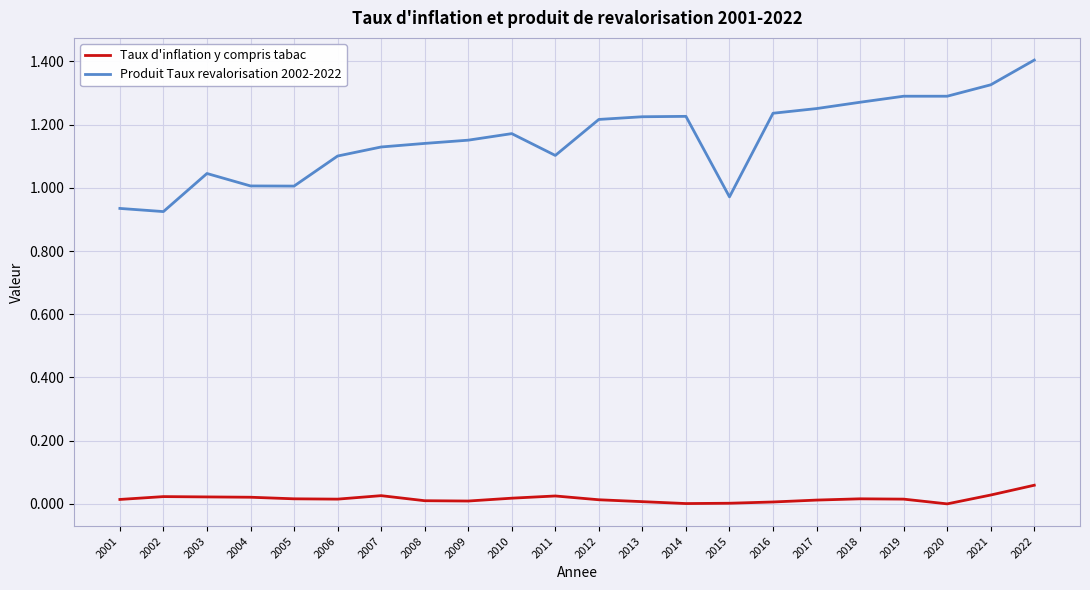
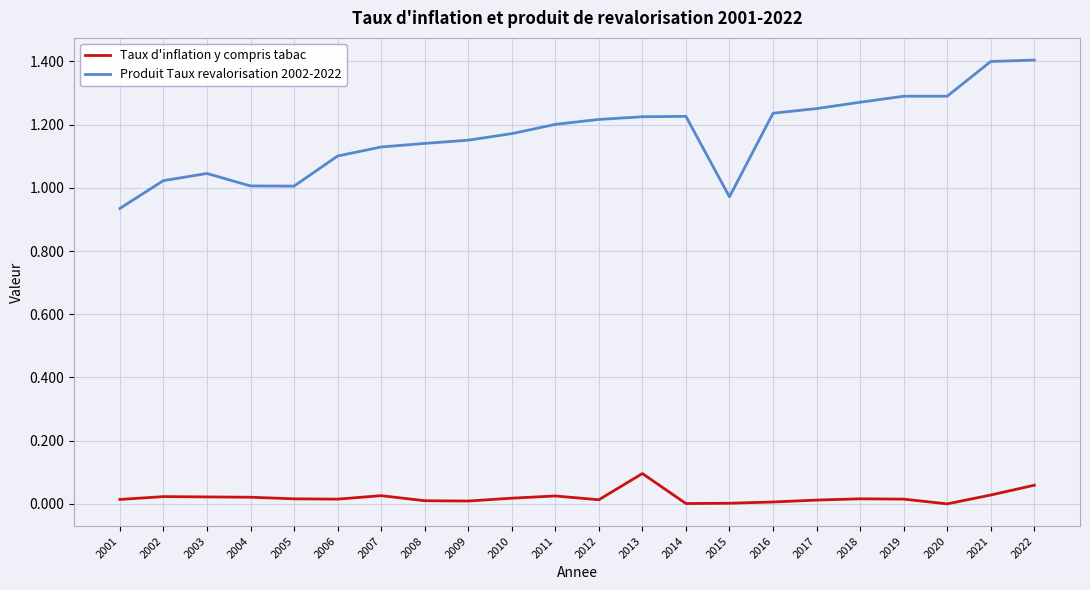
Produit Taux revalorisation 2002-2022, 2002: 0.93 -> 1.02
Produit Taux revalorisation 2002-2022, 2011: 1.10 -> 1.20
Taux d'inflation y compris tabac, 2013: 0.01 -> 0.10
Produit Taux revalorisation 2002-2022, 2021: 1.33 -> 1.40
